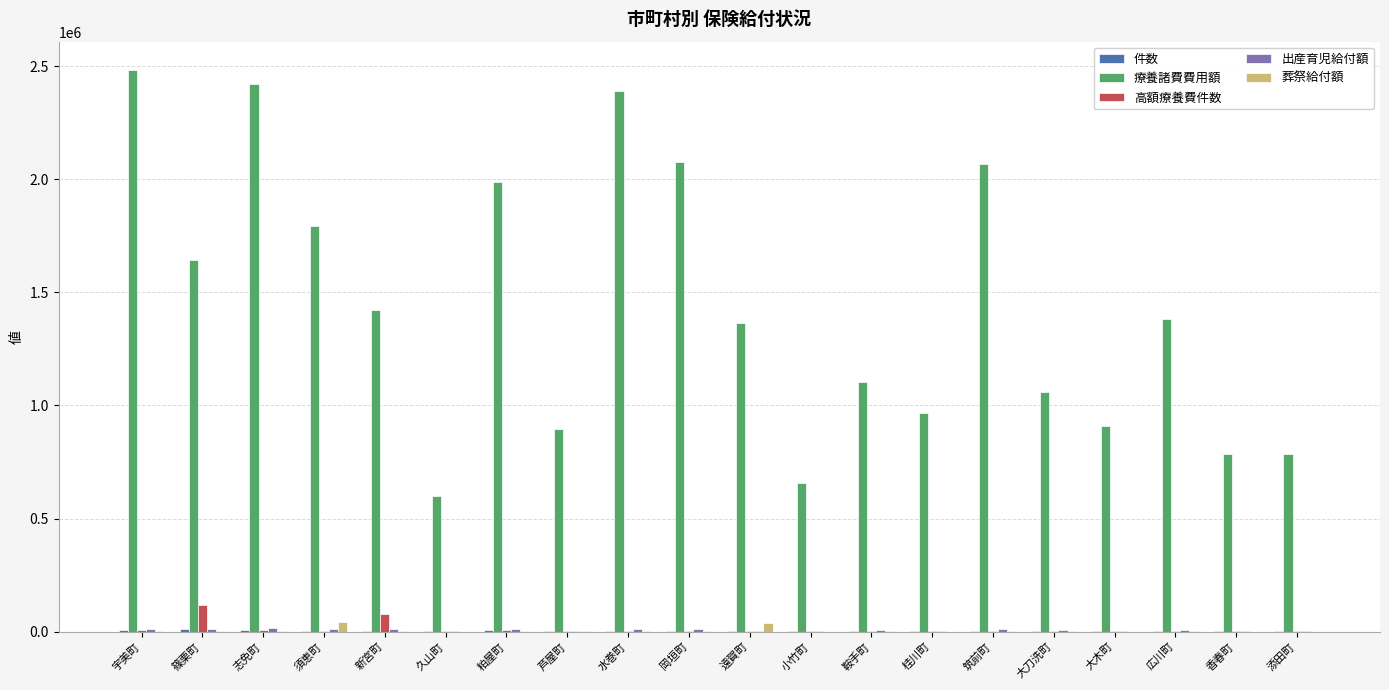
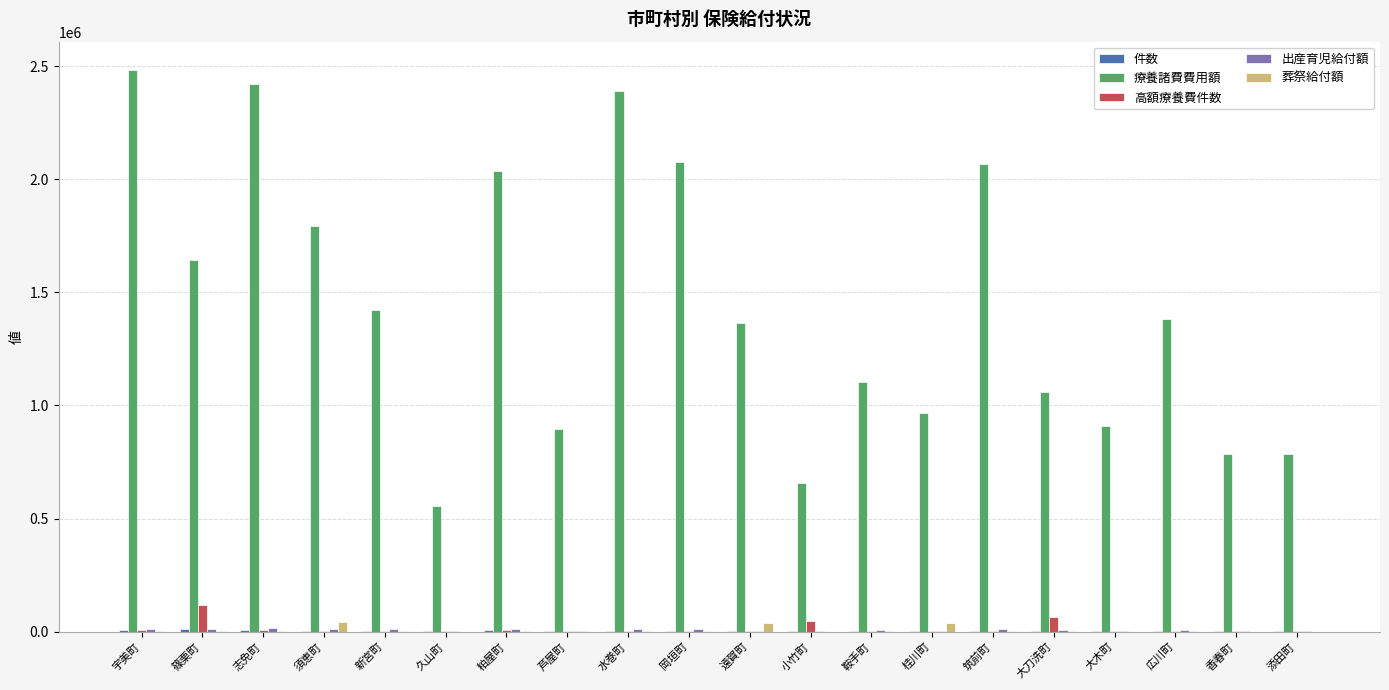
高額療養費件数, 新宮町: 80000 -> 0
療養諸費費用額, 久山町: 600000 -> 550000
療養諸費費用額, 粕屋町: 1990000 -> 2040000
高額療養費件数, 小竹町: 0 -> 50000
葬祭給付額, 桂川町: 0 -> 40000
高額療養費件数, 大刀洗町: 0 -> 60000
